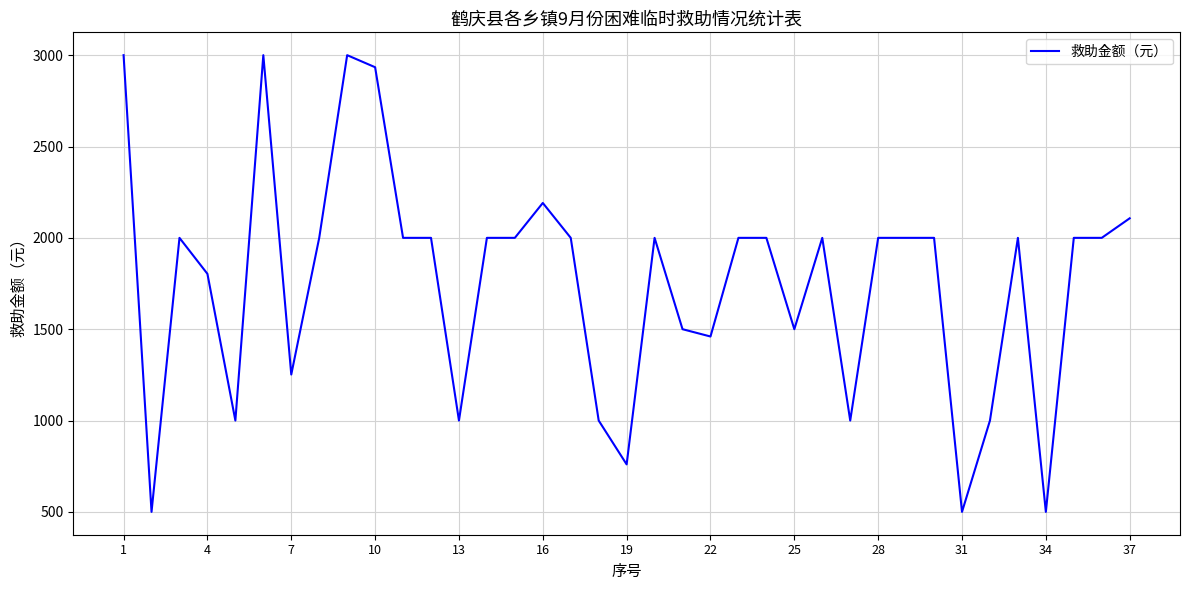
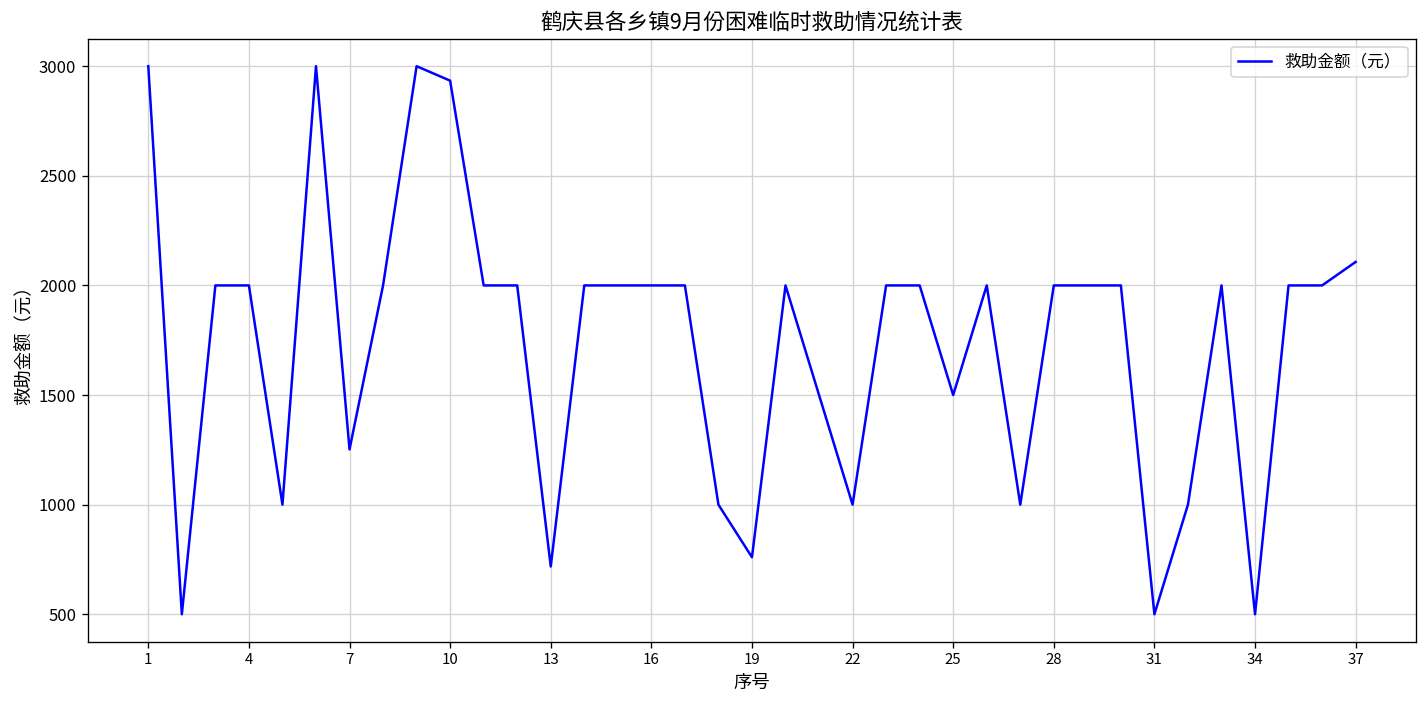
4: 1800 -> 2000
13: 1000 -> 720
16: 2190 -> 2000
22: 1460 -> 1000
